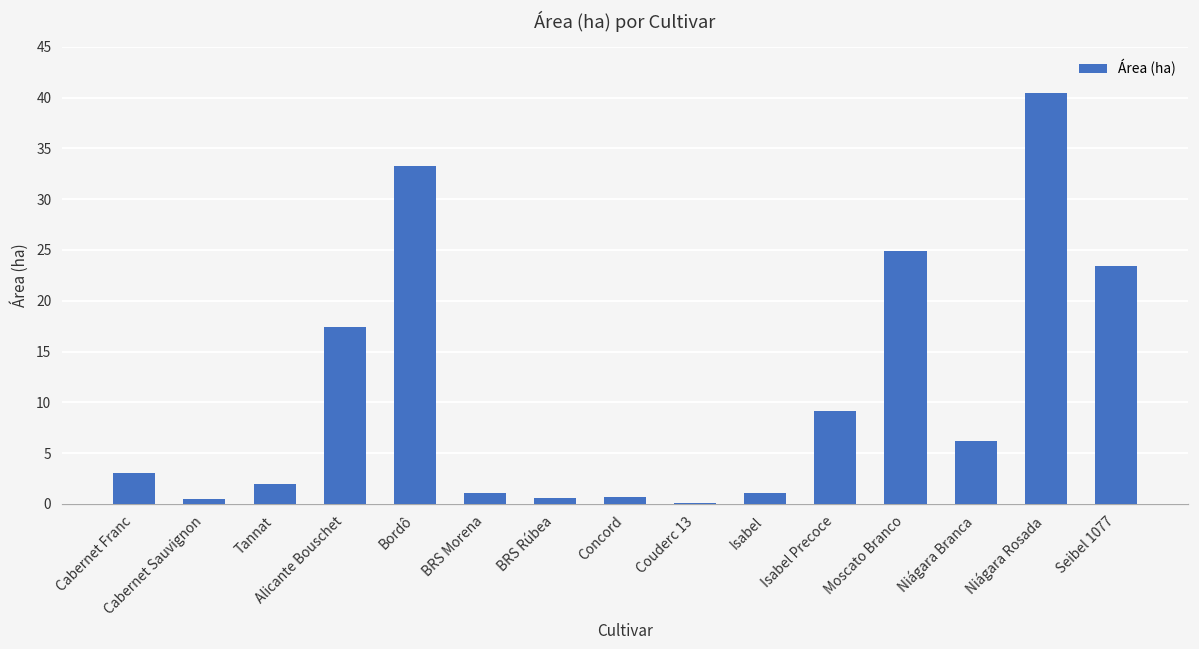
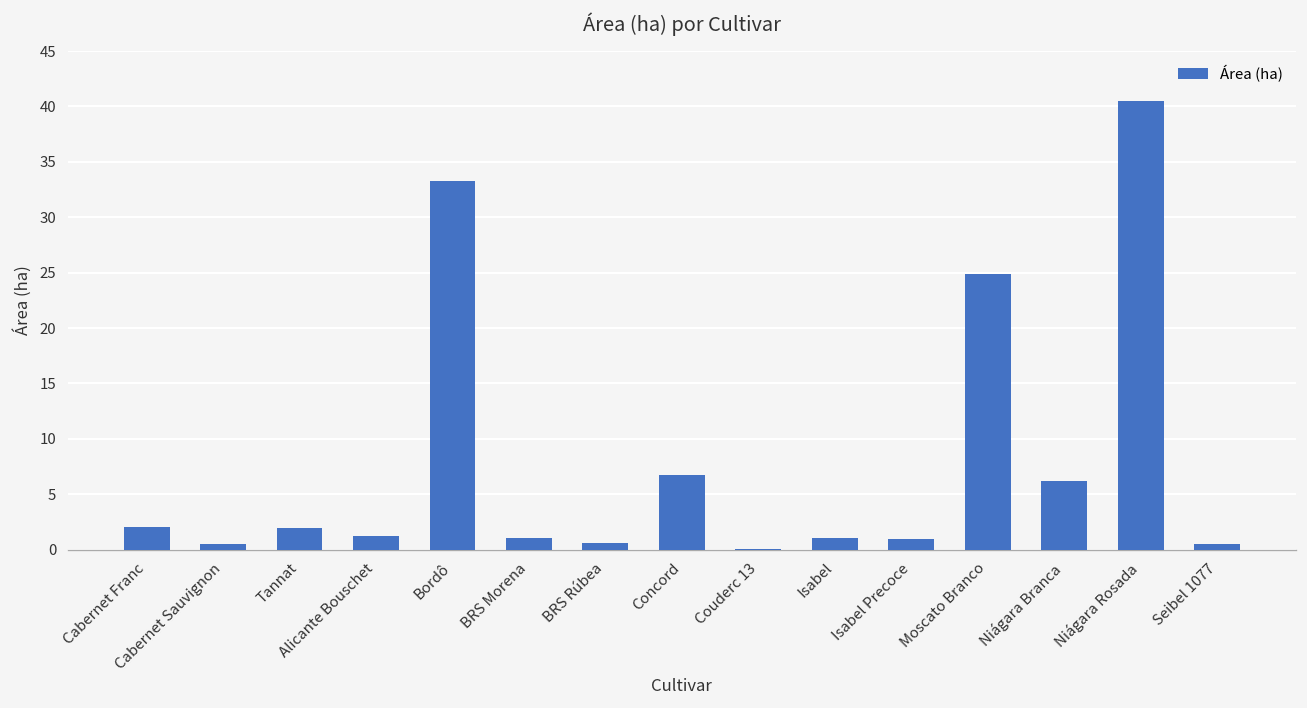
Cabernet Franc: 3 -> 2
Alicante Bouschet: 17 -> 1
Concord: 1 -> 7
Isabel Precoce: 9 -> 1
Seibel 1077: 23 -> 1
